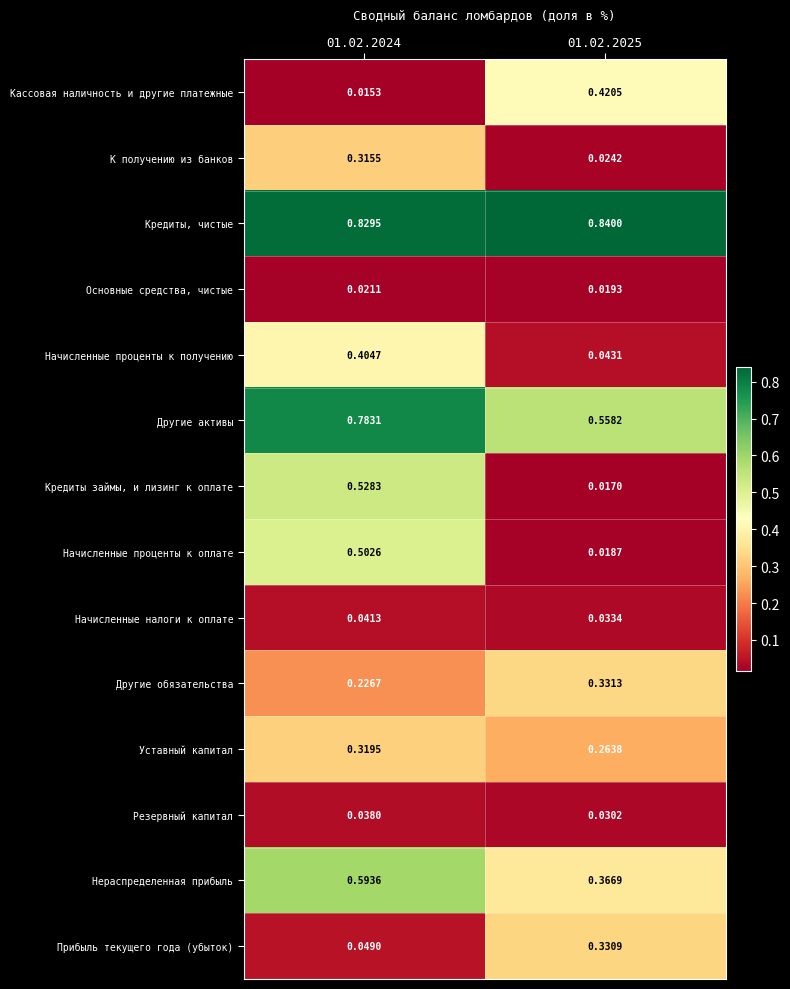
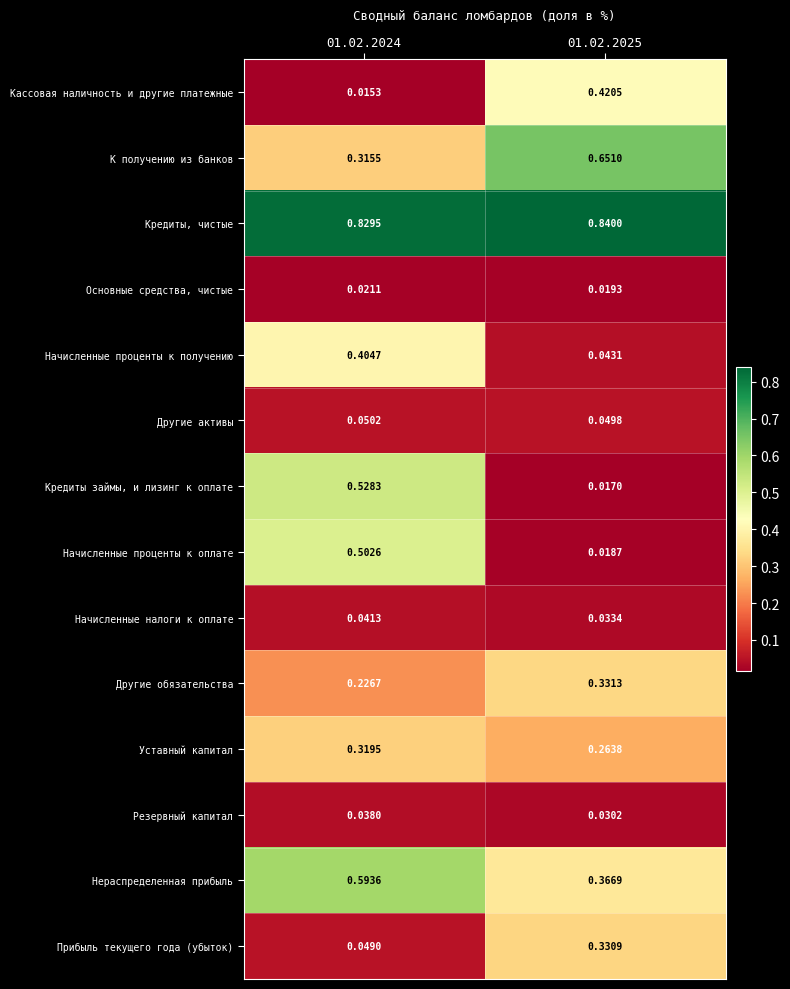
К получению из банков, 01.02.2025: 0.0242 -> 0.6510
Другие активы, 01.02.2024: 0.7831 -> 0.0502
Другие активы, 01.02.2025: 0.5582 -> 0.0498
